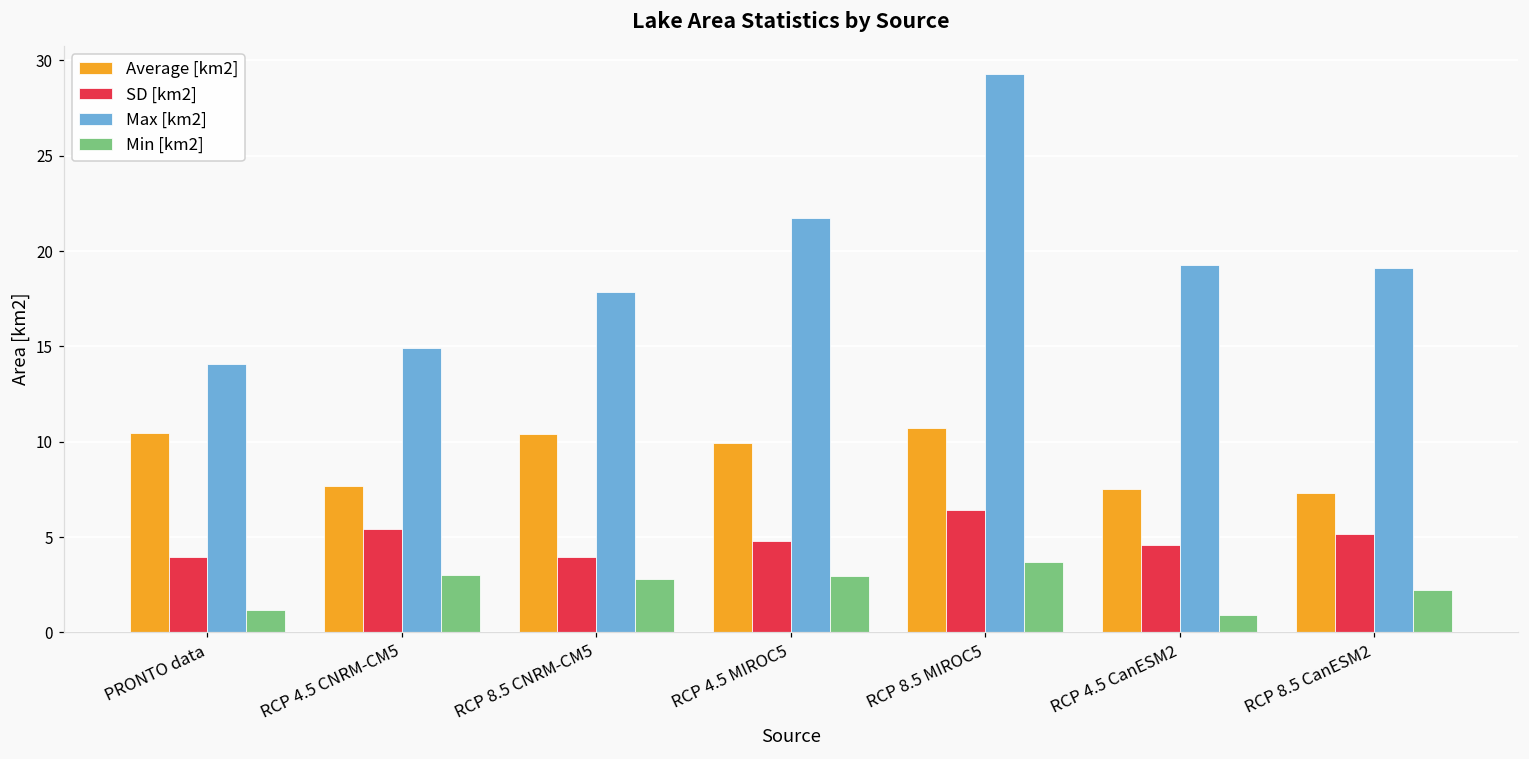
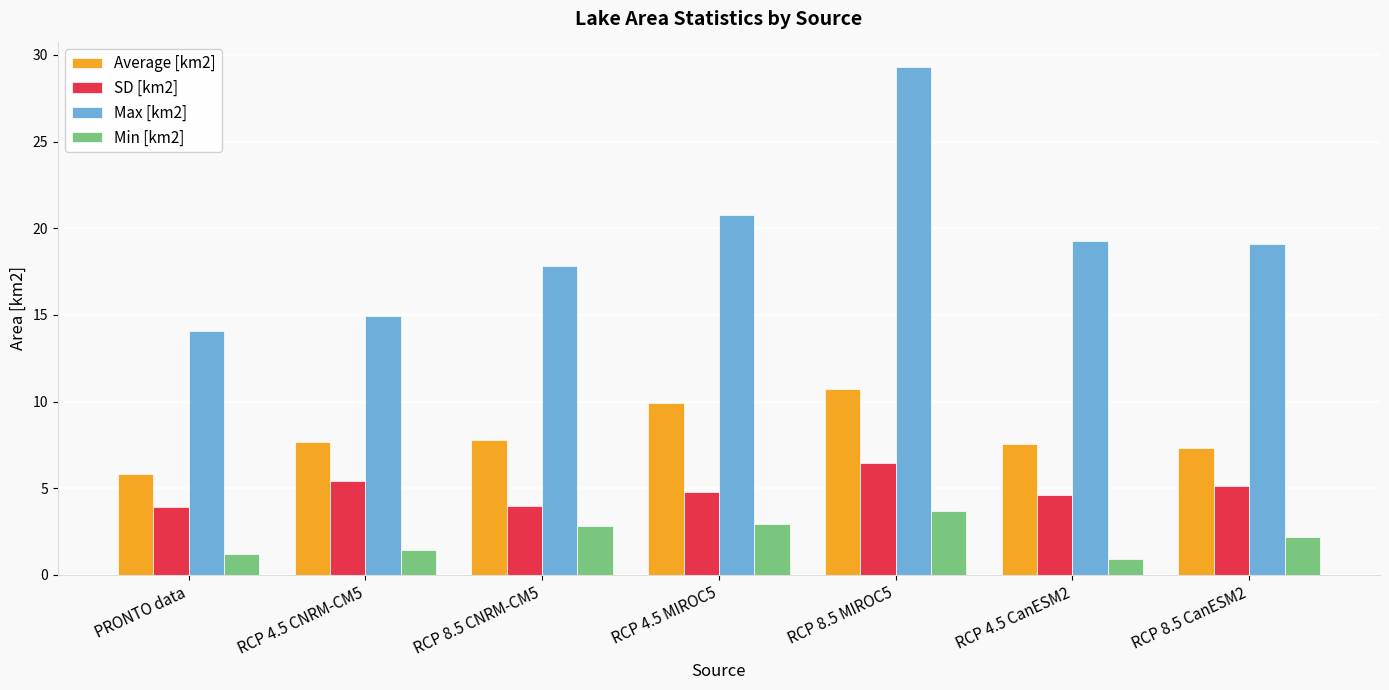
Average [km2], PRONTO data: 10.5 -> 5.8
Min [km2], RCP 4.5 CNRM-CM5: 3.0 -> 1.5
Average [km2], RCP 8.5 CNRM-CM5: 10.4 -> 7.8
Max [km2], RCP 4.5 MIROC5: 21.7 -> 20.8
